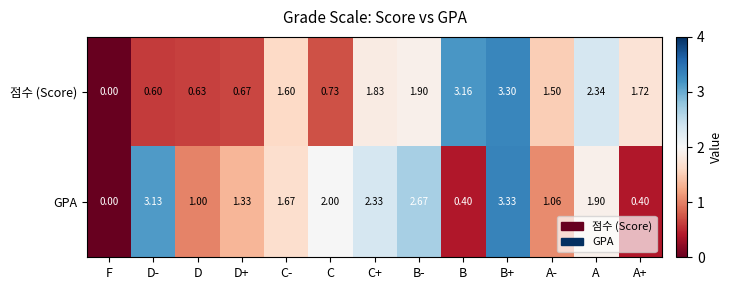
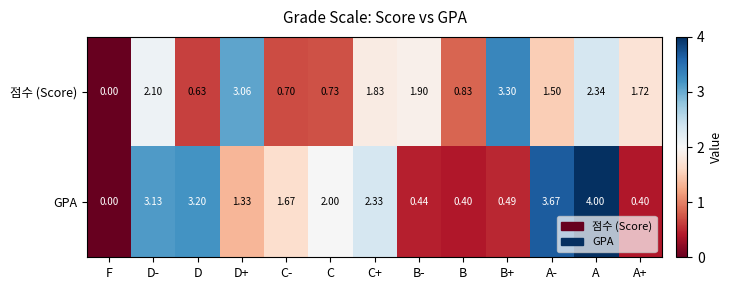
점수 (Score), D-: 0.60 -> 2.10
점수 (Score), D+: 0.67 -> 3.06
점수 (Score), C-: 1.60 -> 0.70
점수 (Score), B: 3.16 -> 0.83
GPA, D: 1.00 -> 3.20
GPA, B-: 2.67 -> 0.44
GPA, B+: 3.33 -> 0.49
GPA, A-: 1.06 -> 3.67
GPA, A: 1.90 -> 4.00
